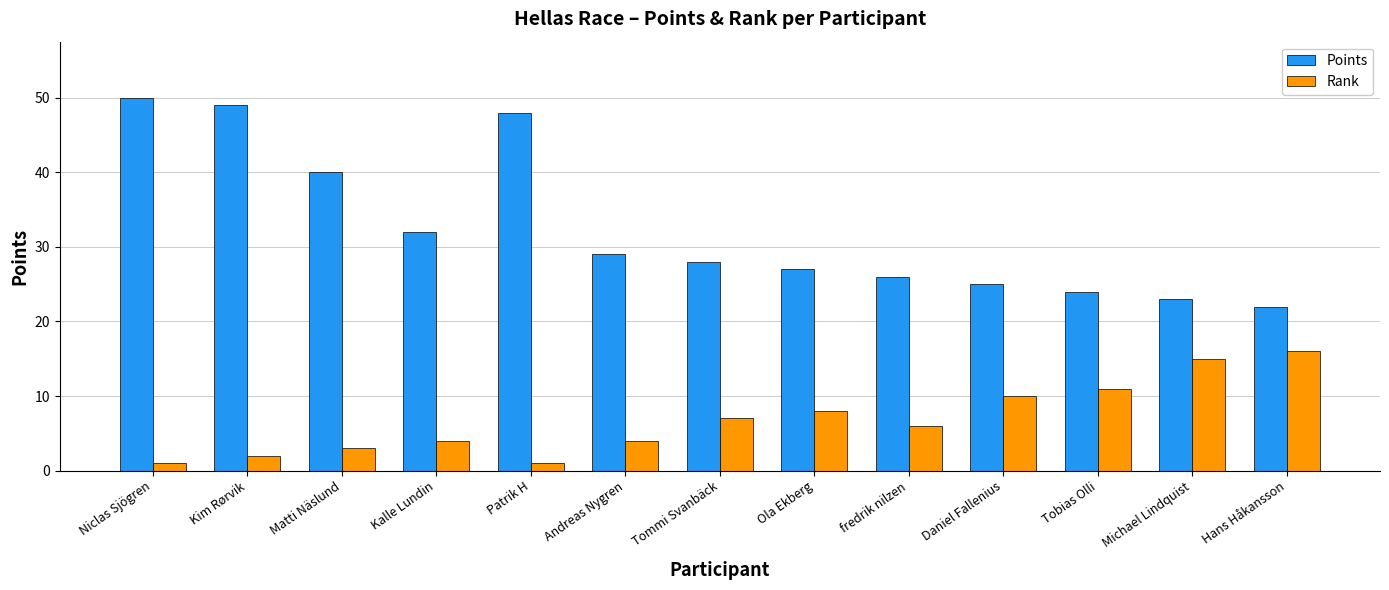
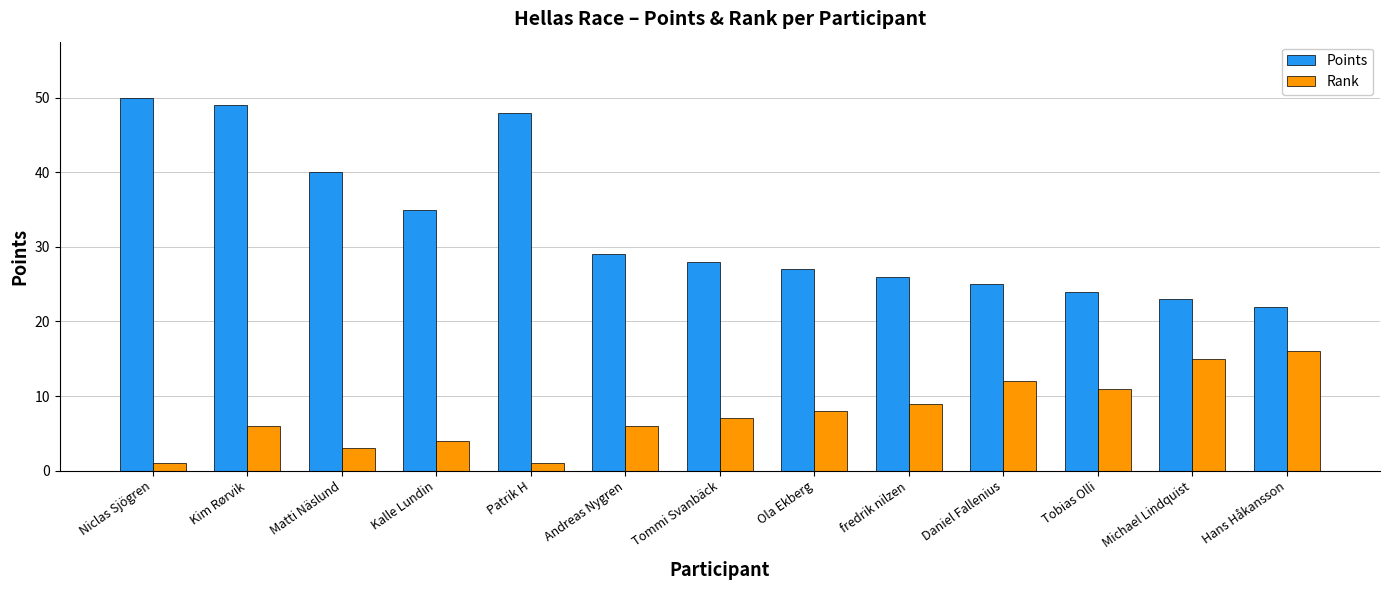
Rank, Kim Rørvik: 2 -> 6
Points, Kalle Lundin: 32 -> 35
Rank, Andreas Nygren: 4 -> 6
Rank, fredrik nilzen: 6 -> 9
Rank, Daniel Fallenius: 10 -> 12
